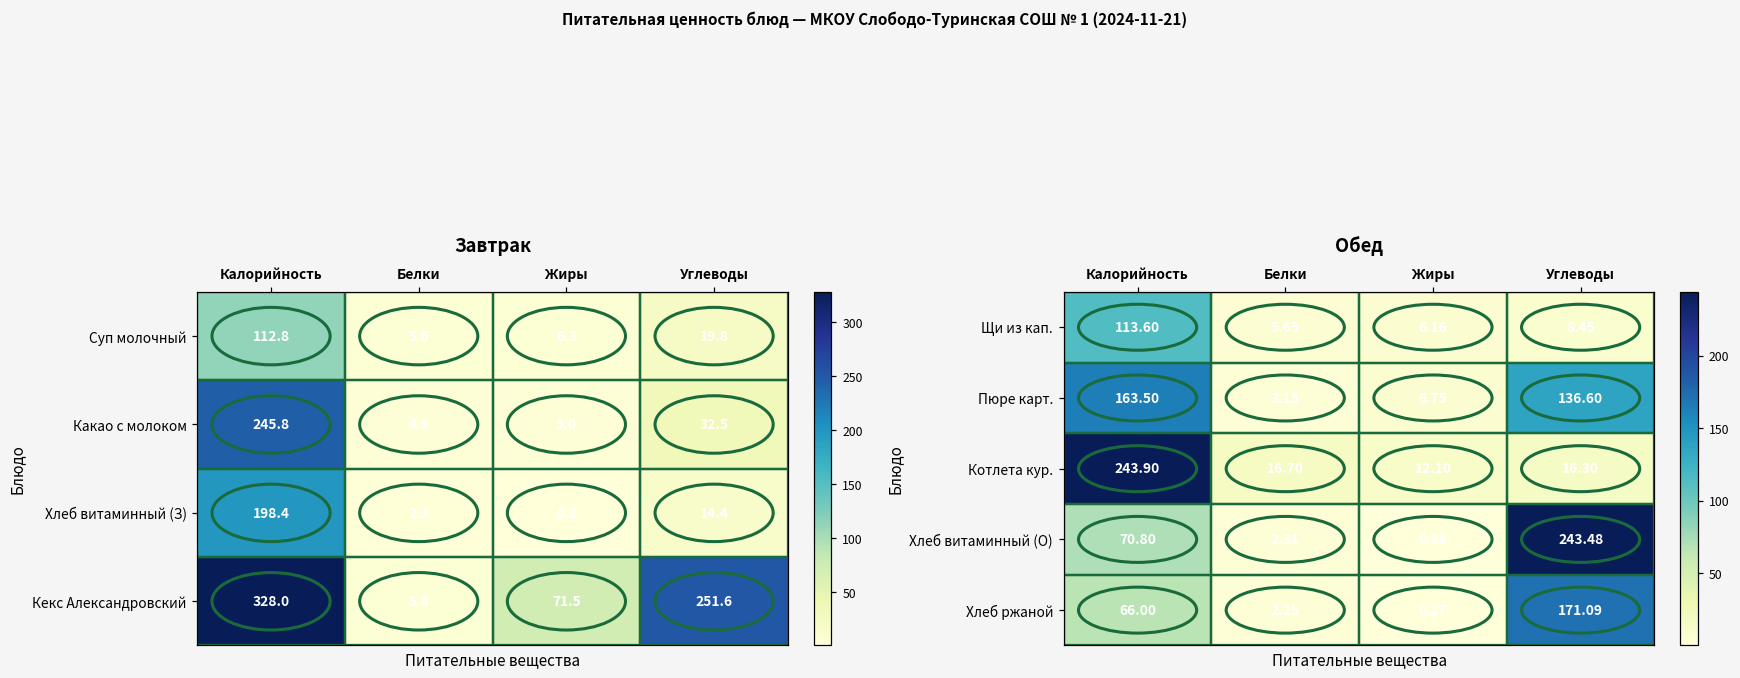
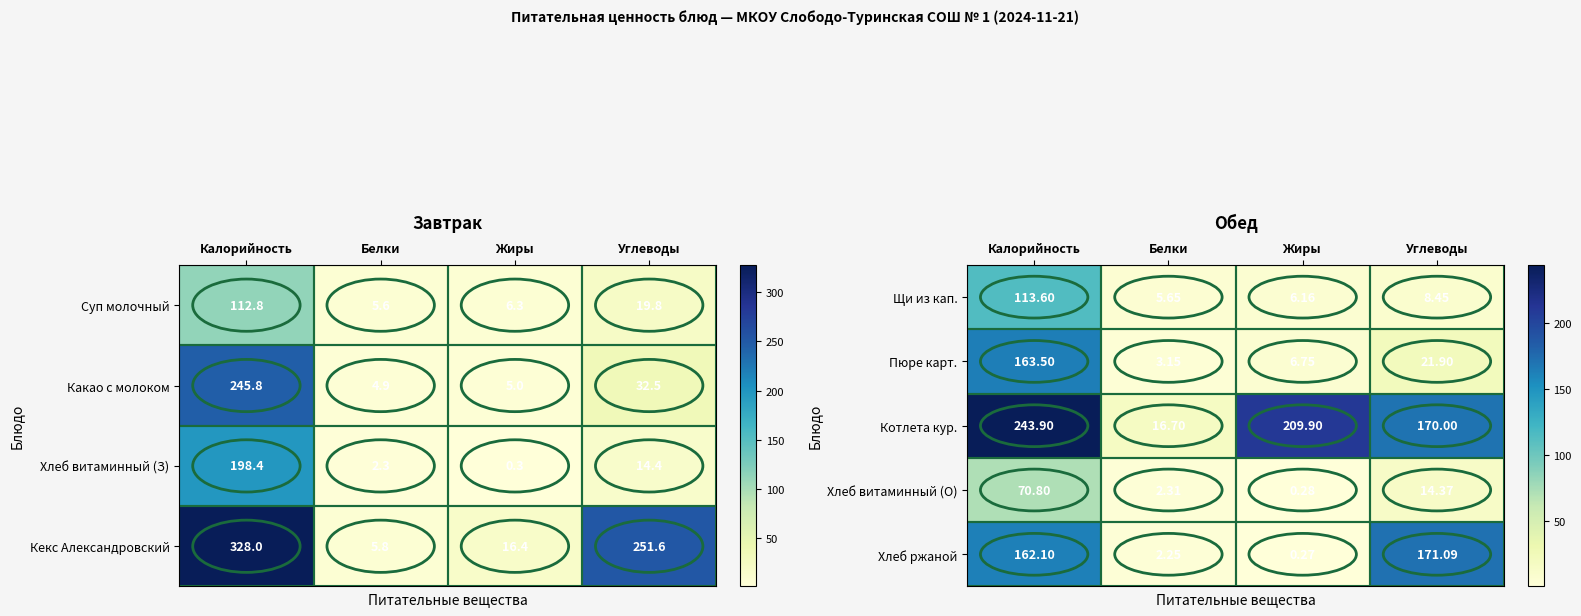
Завтрак, Кекс Александровский, Жиры: 71.5 -> 16.4
Обед, Пюре карт., Углеводы: 136.60 -> 21.90
Обед, Котлета кур., Жиры: 12.10 -> 209.90
Обед, Котлета кур., Углеводы: 16.30 -> 170.00
Обед, Хлеб витаминный (О), Углеводы: 243.48 -> 14.37
Обед, Хлеб ржаной, Калорийность: 66.00 -> 162.10
